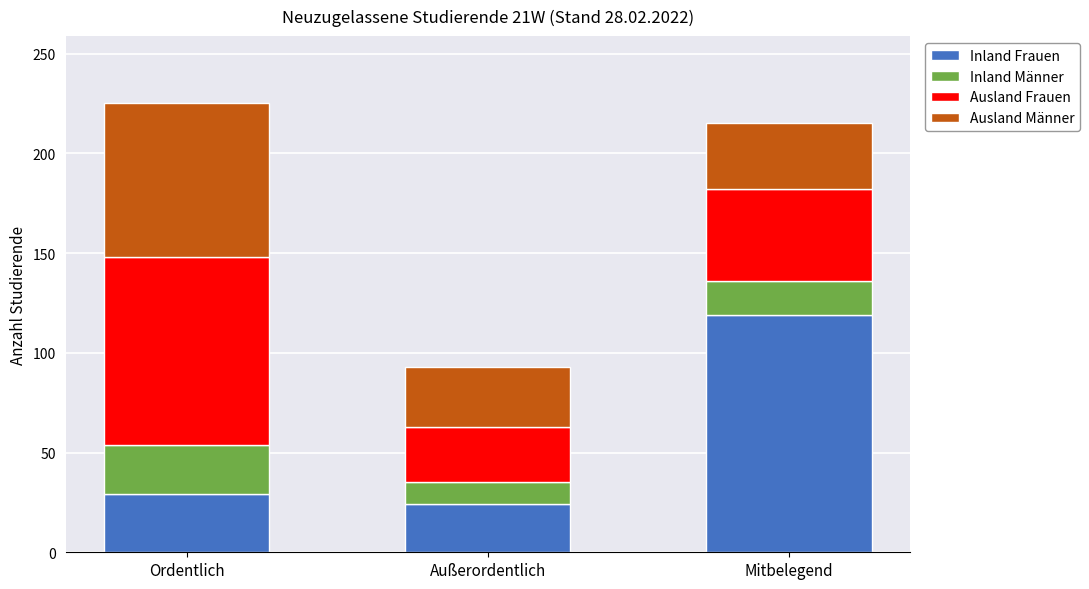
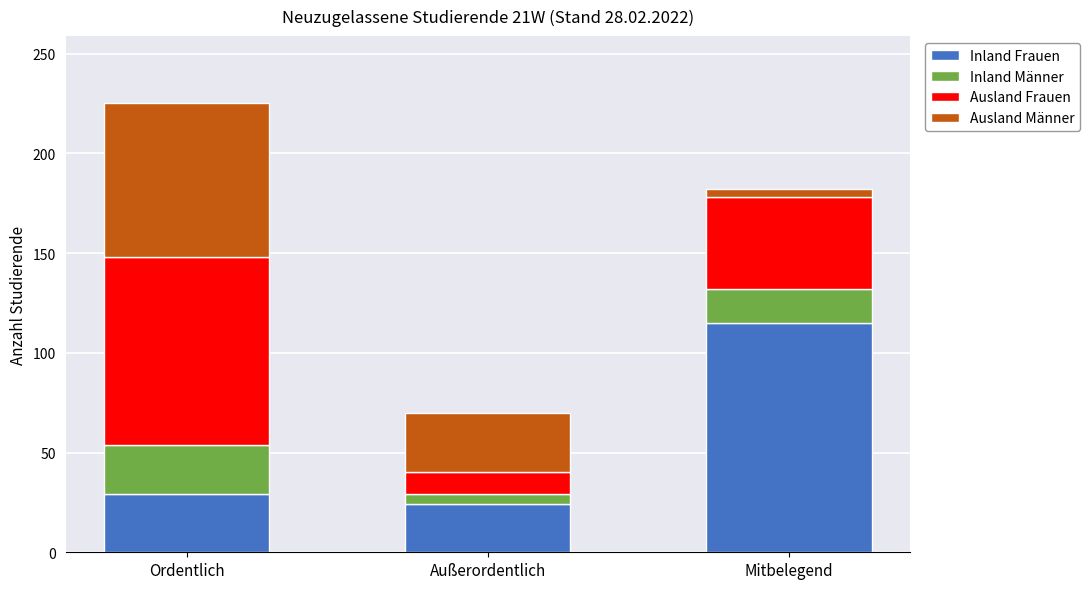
Inland Männer, Außerordentlich: 11 -> 5
Ausland Frauen, Außerordentlich: 28 -> 11
Inland Frauen, Mitbelegend: 119 -> 115
Ausland Männer, Mitbelegend: 33 -> 4
